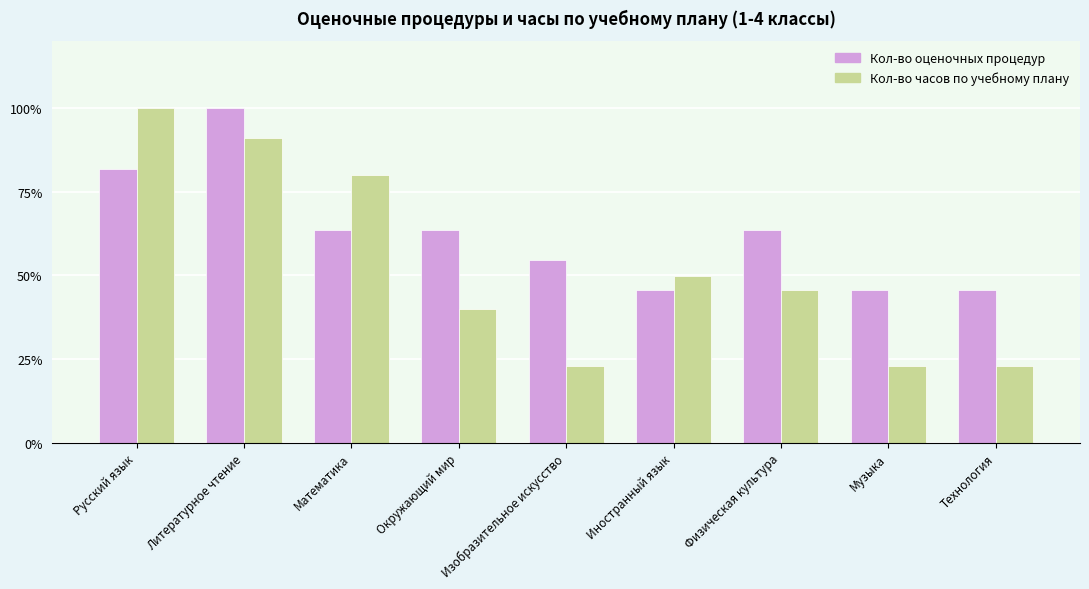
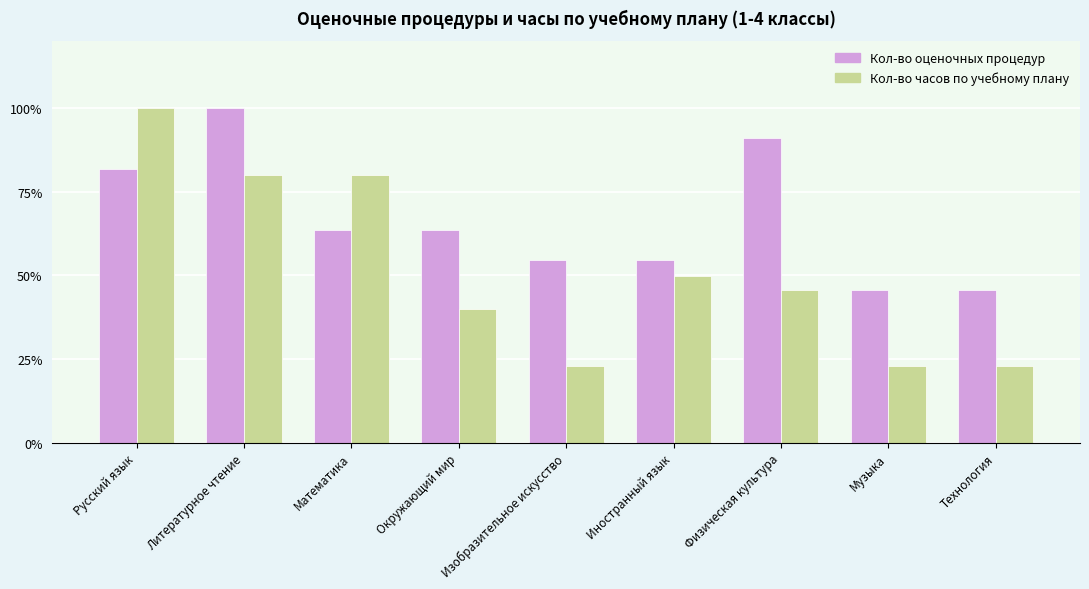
Кол-во часов по учебному плану, Литературное чтение: 91% -> 80%
Кол-во оценочных процедур, Иностранный язык: 45% -> 55%
Кол-во оценочных процедур, Физическая культура: 64% -> 91%
